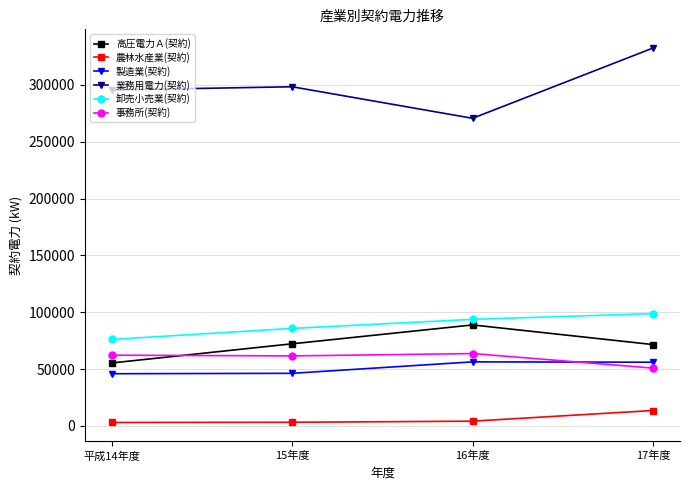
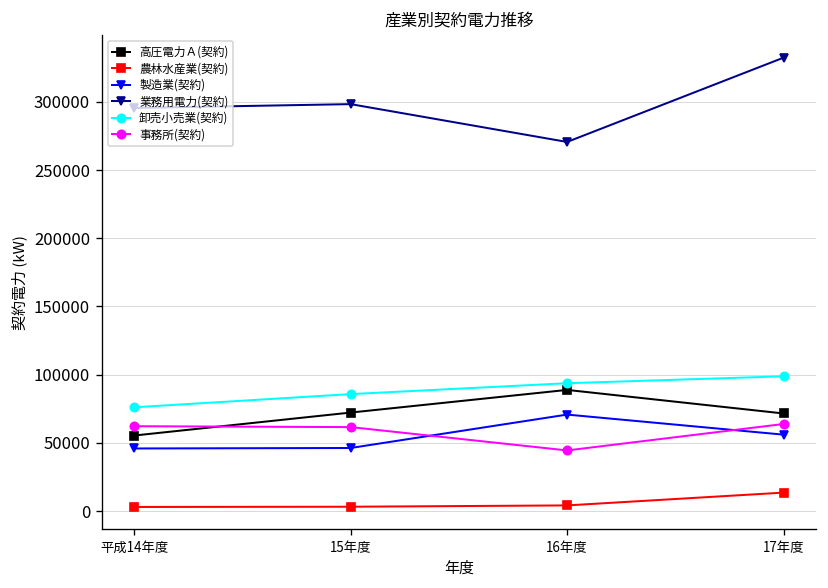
製造業(契約), 16年度: 56000 -> 71000
事務所(契約), 16年度: 64000 -> 45000
事務所(契約), 17年度: 51000 -> 64000
